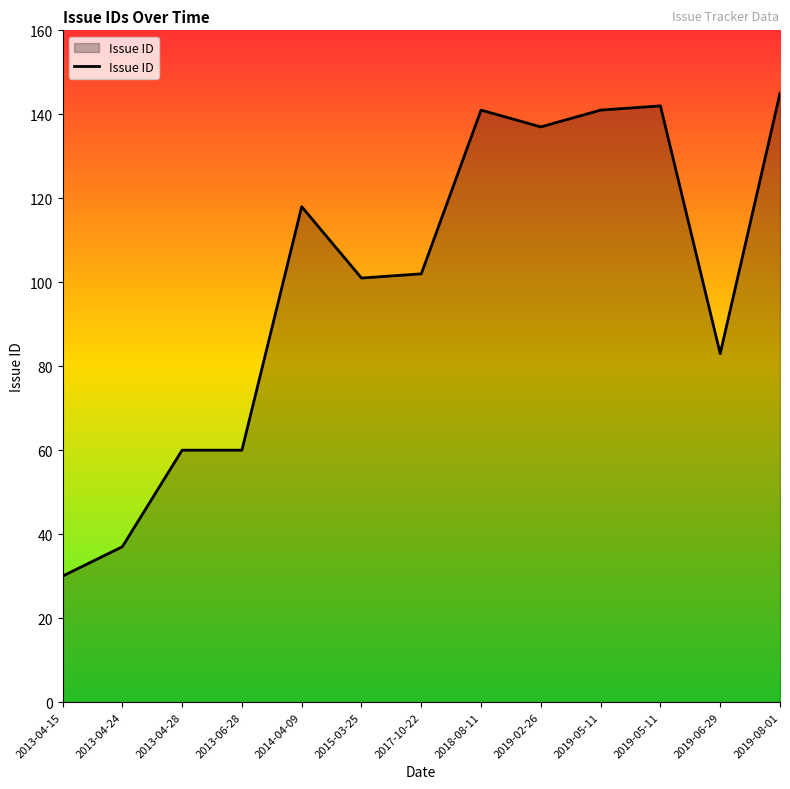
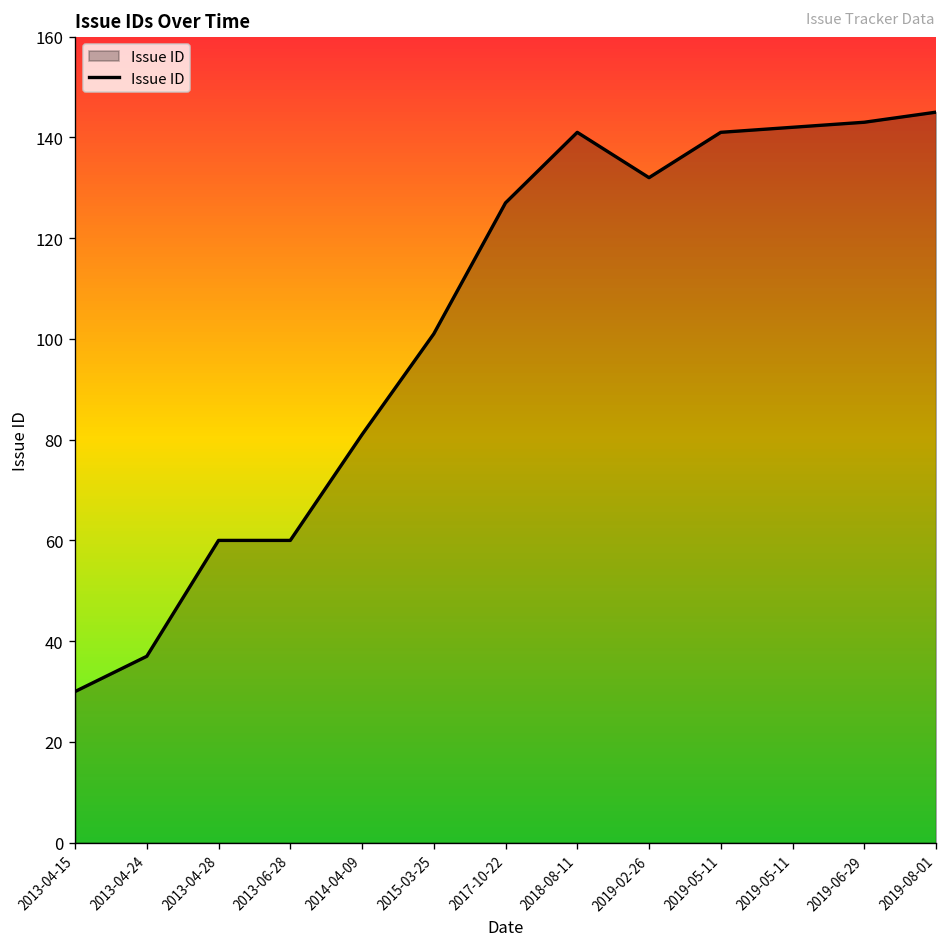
2014-04-09: 118 -> 81
2017-10-22: 102 -> 127
2019-02-26: 137 -> 132
2019-06-29: 83 -> 143
